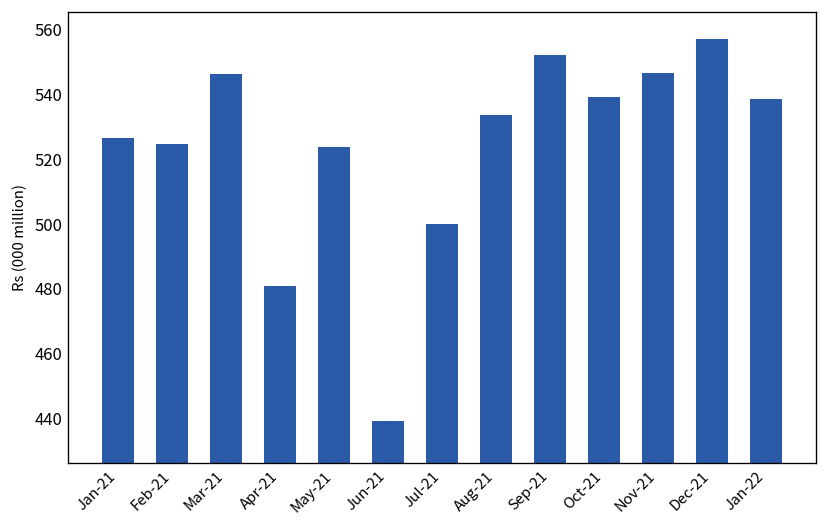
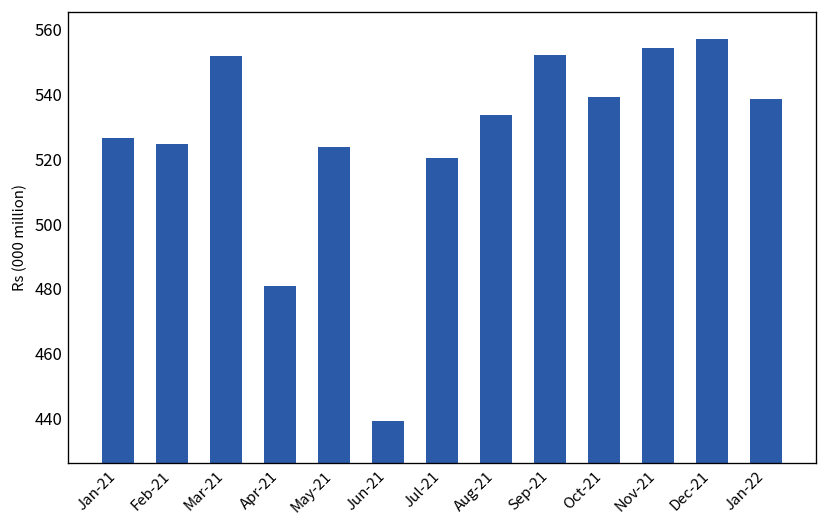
Mar-21: 546 -> 552
Jul-21: 500 -> 520
Nov-21: 547 -> 554
